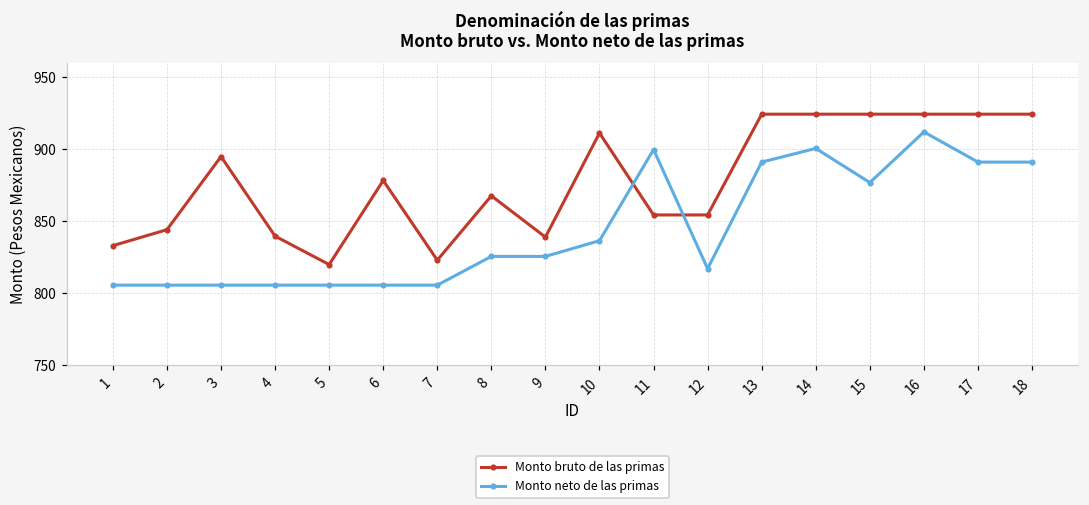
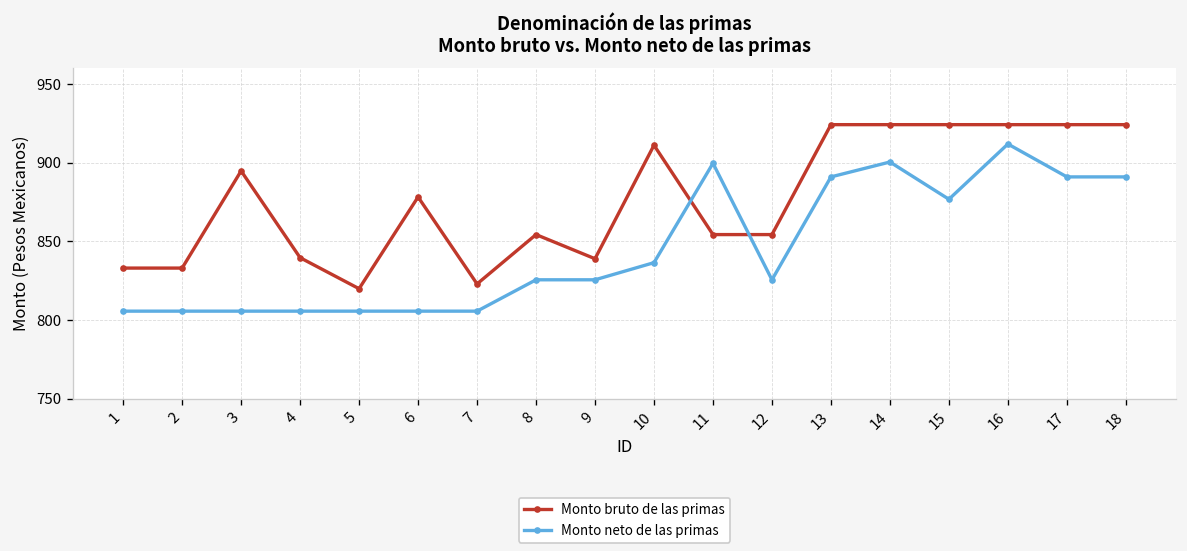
Monto bruto de las primas, 2: 844 -> 833
Monto bruto de las primas, 8: 868 -> 854
Monto neto de las primas, 12: 817 -> 826
